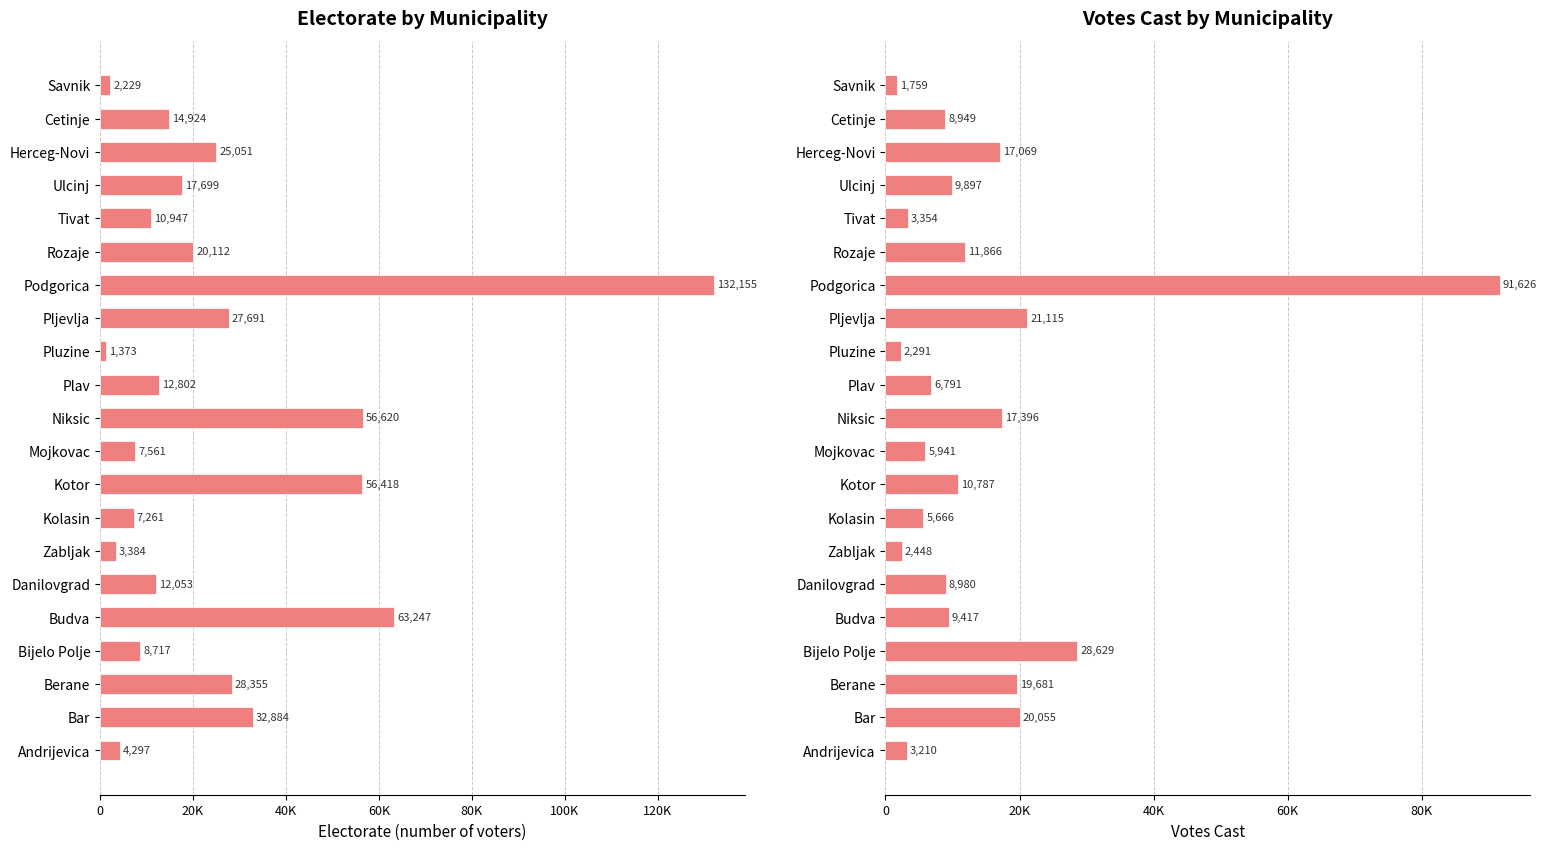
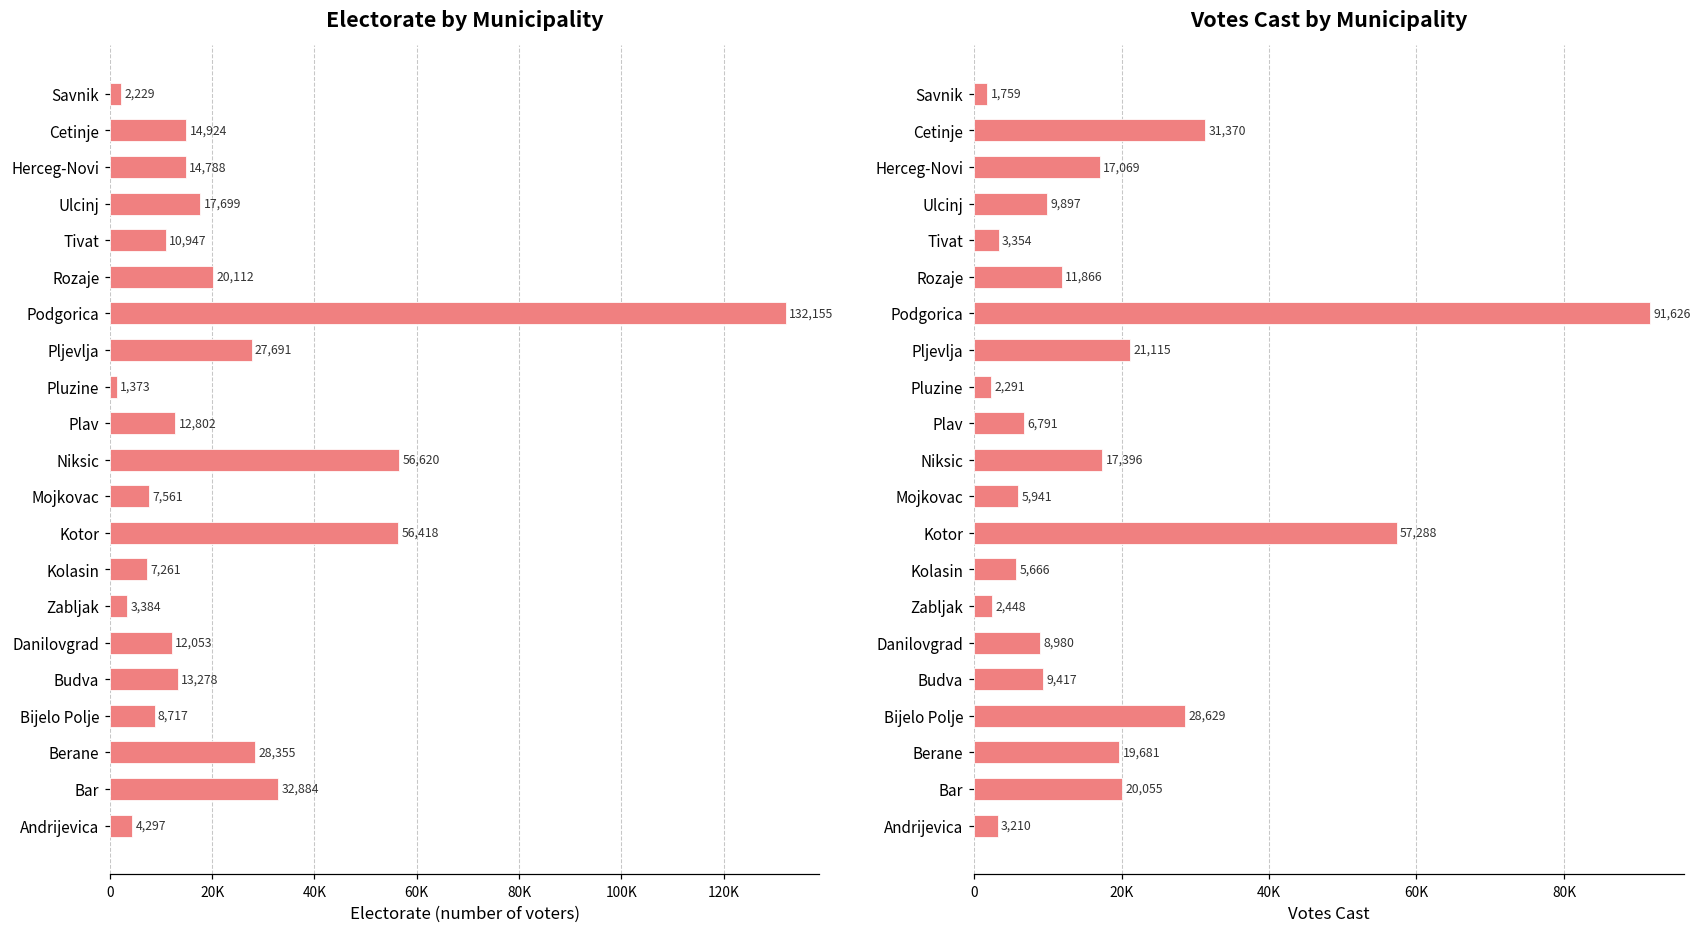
Electorate by Municipality, Herceg-Novi: 25,051 -> 14,788
Electorate by Municipality, Budva: 63,247 -> 13,278
Votes Cast by Municipality, Cetinje: 8,949 -> 31,370
Votes Cast by Municipality, Kotor: 10,787 -> 57,288
